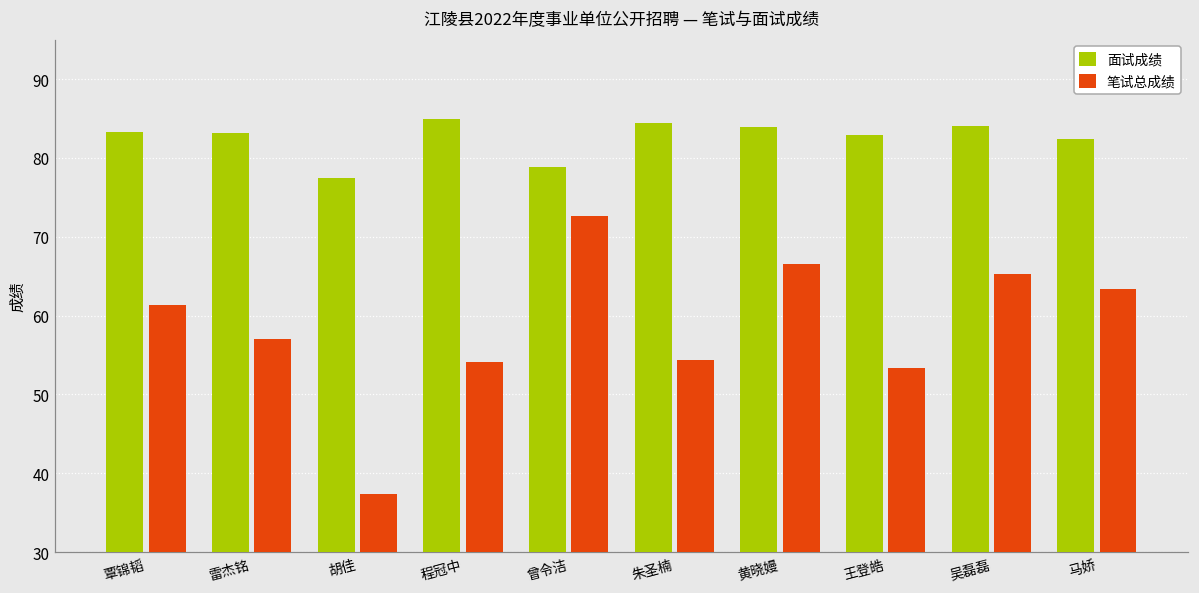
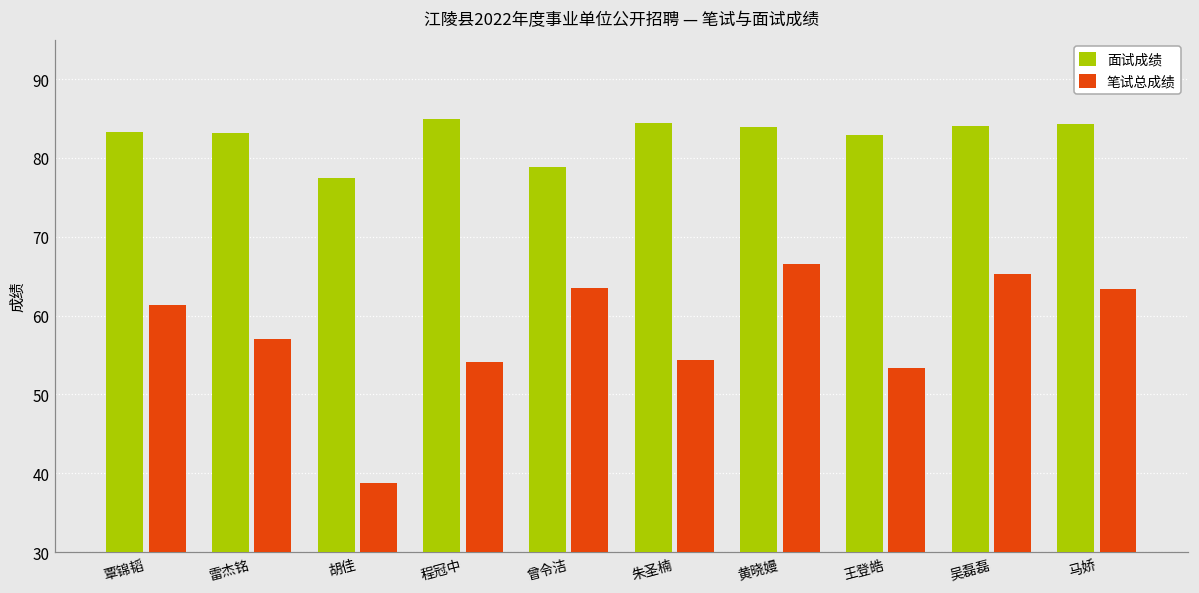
笔试总成绩, 胡佳: 37 -> 39
笔试总成绩, 曾令洁: 73 -> 64
面试成绩, 马娇: 82 -> 84
